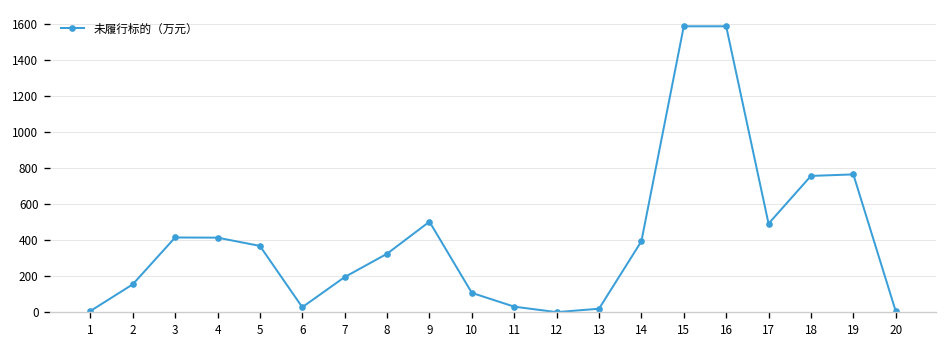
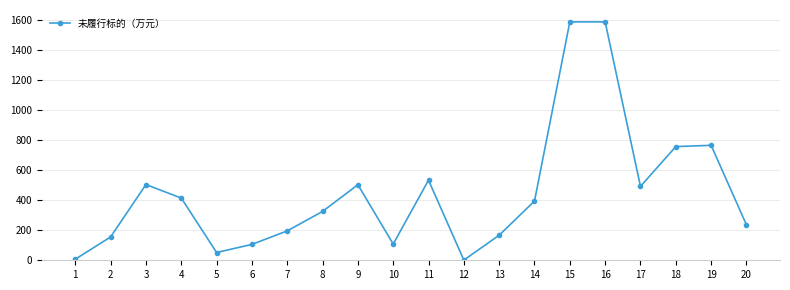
3: 410 -> 500
5: 370 -> 50
6: 30 -> 110
11: 30 -> 530
13: 20 -> 170
20: 10 -> 240
